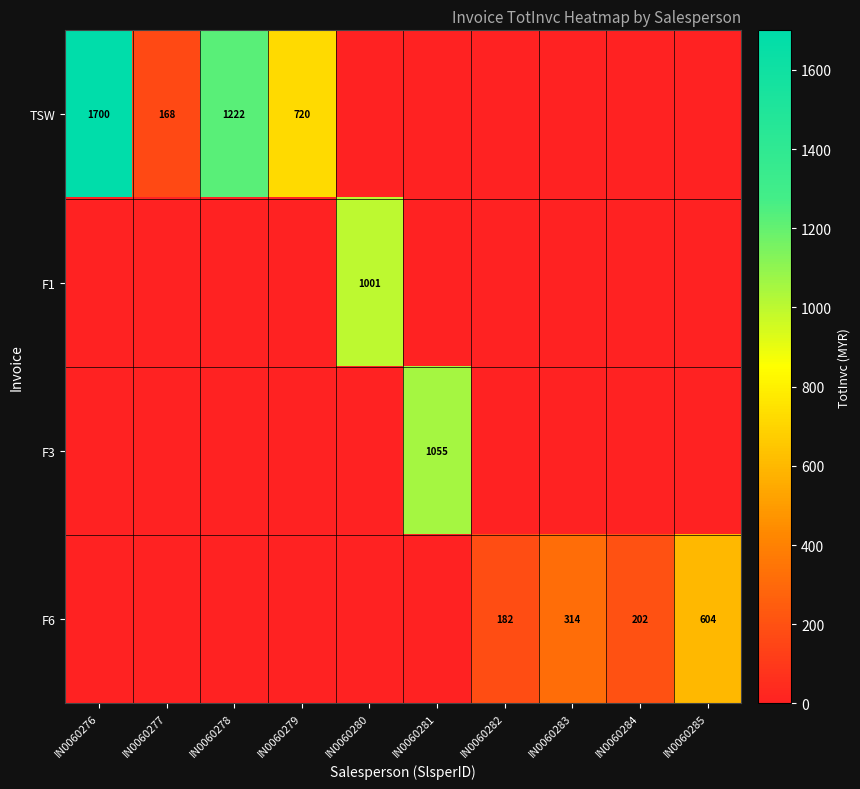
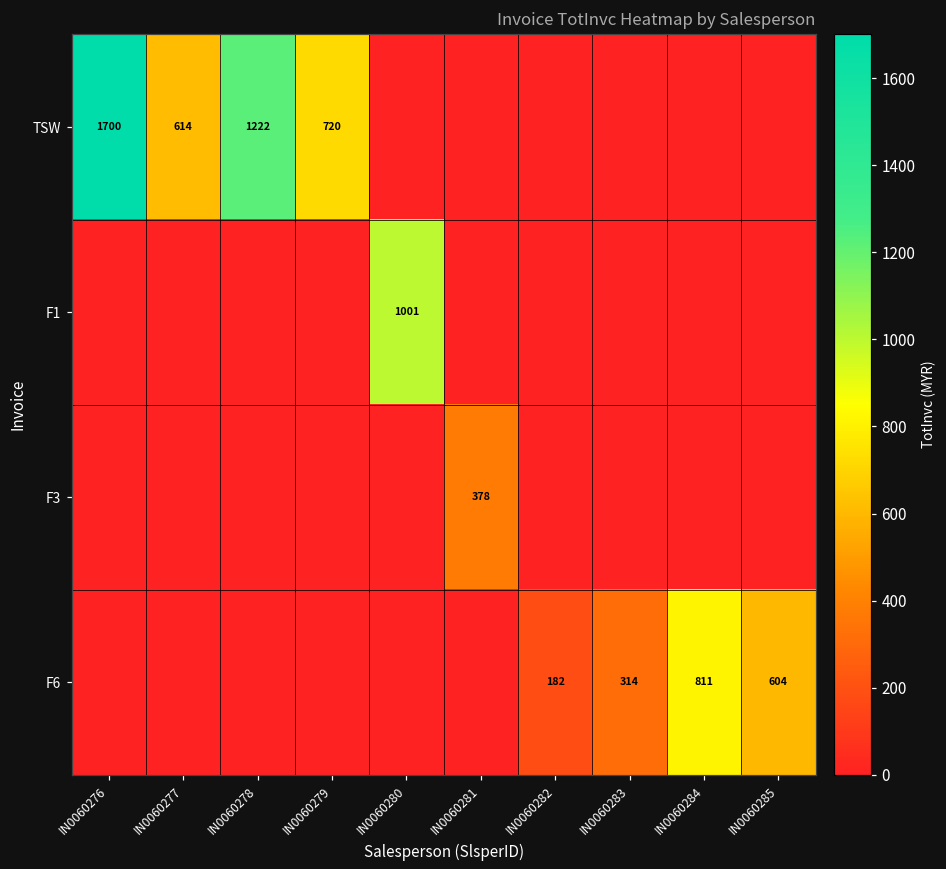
TSW, IN0060277: 168 -> 614
F3, IN0060281: 1055 -> 378
F6, IN0060284: 202 -> 811
